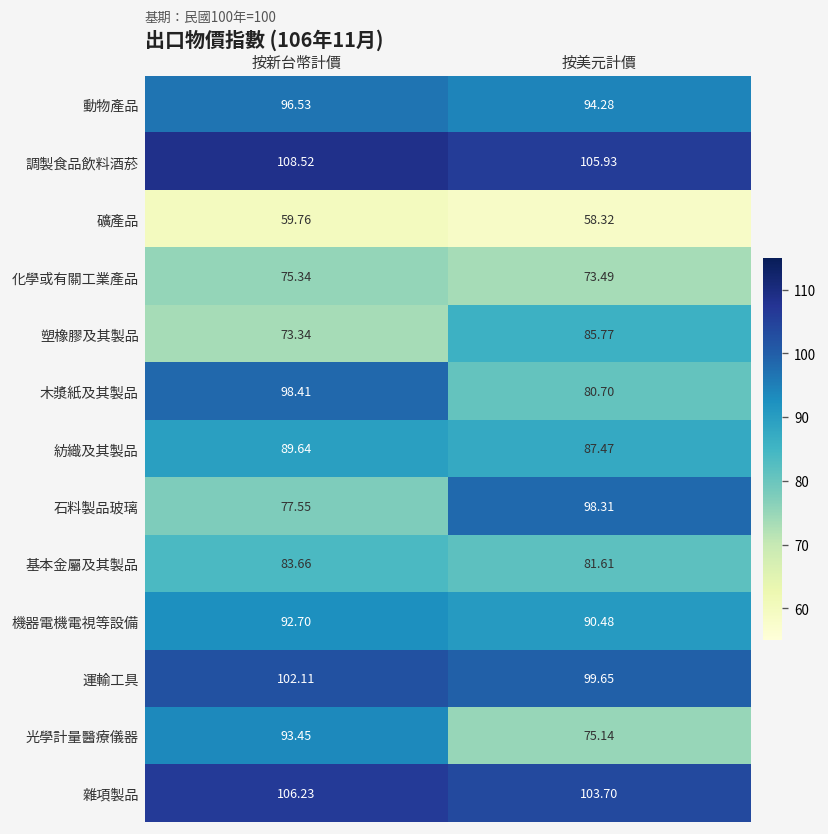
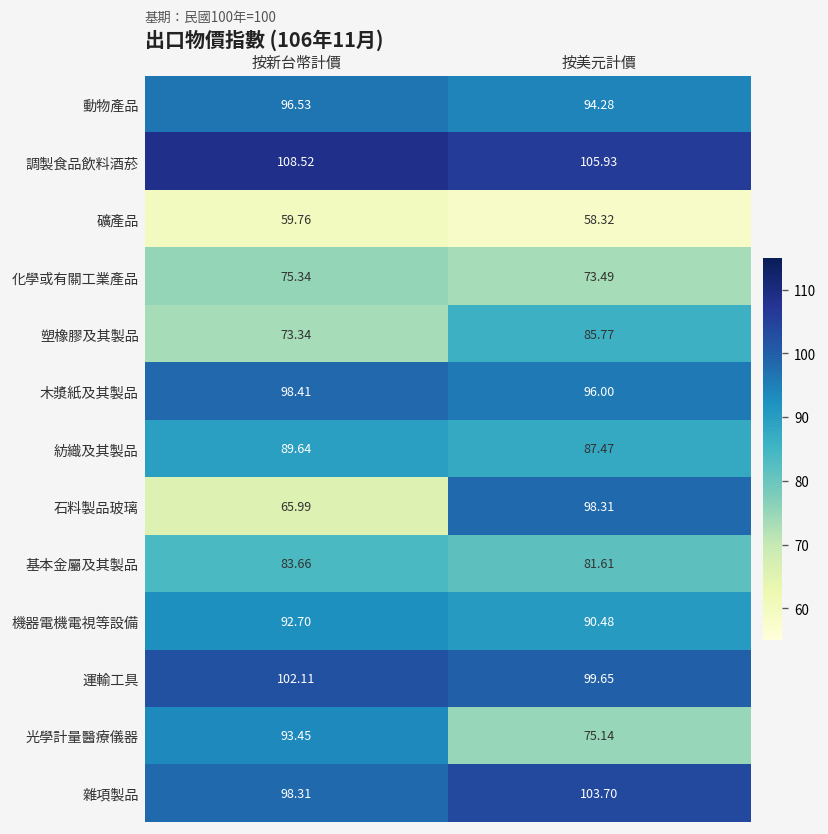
木漿紙及其製品, 按美元計價: 80.70 -> 96.00
石料製品玻璃, 按新台幣計價: 77.55 -> 65.99
雜項製品, 按新台幣計價: 106.23 -> 98.31
